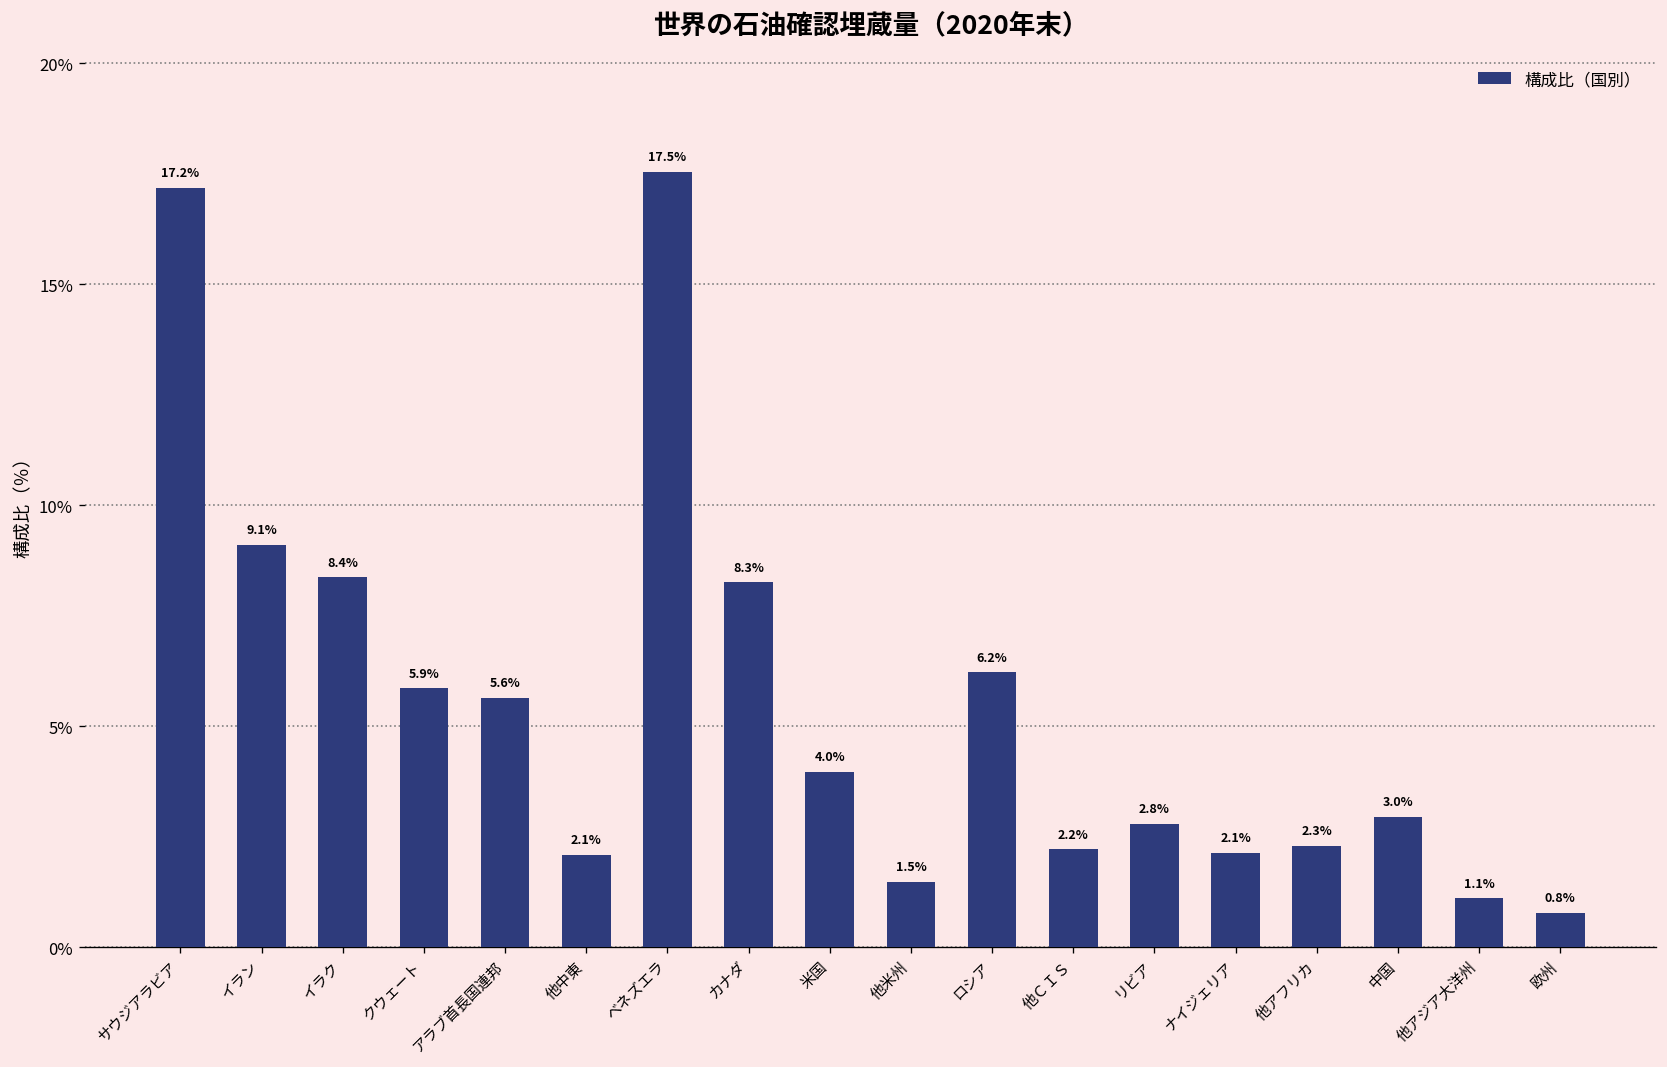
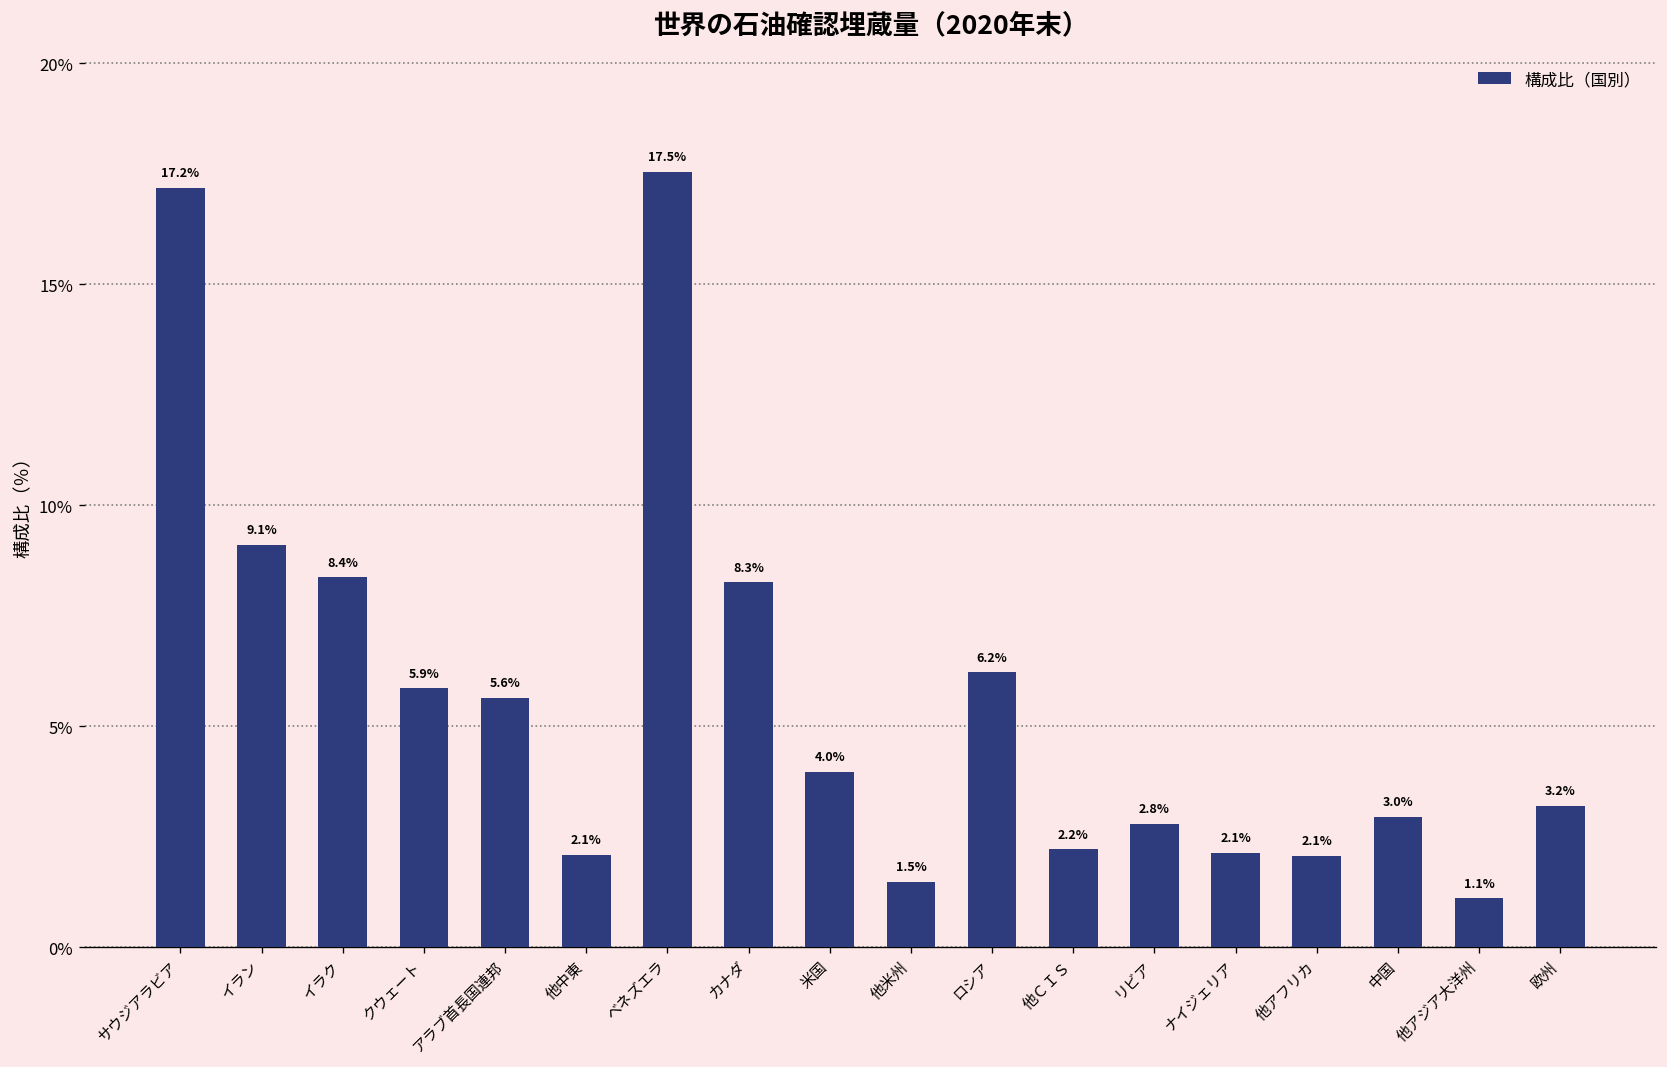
他アフリカ: 2.3% -> 2.1%
欧州: 0.8% -> 3.2%
